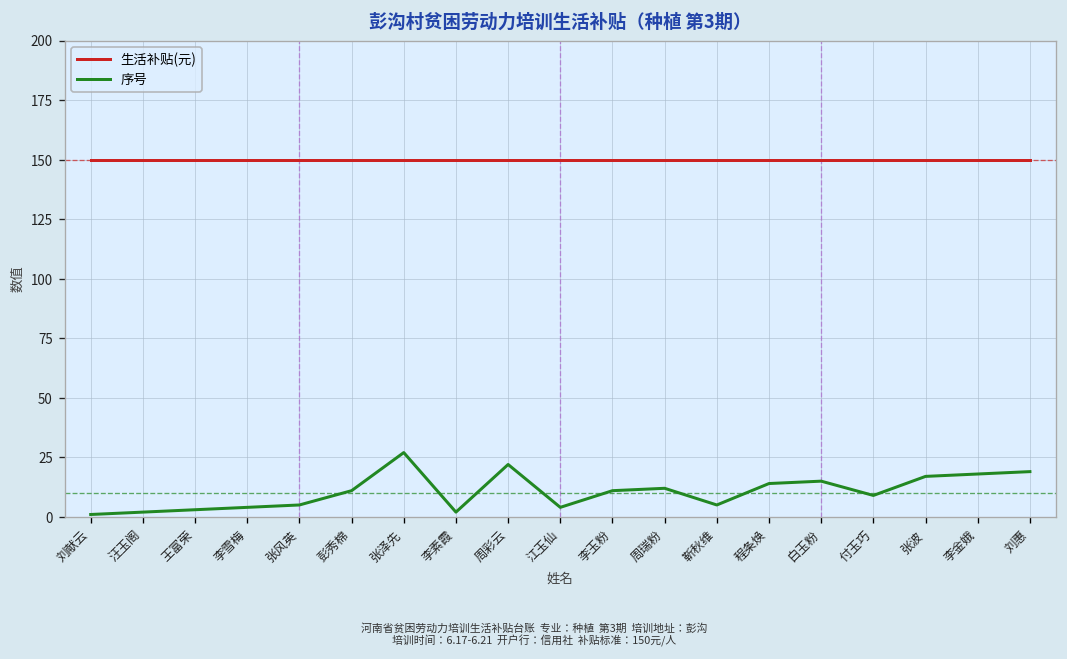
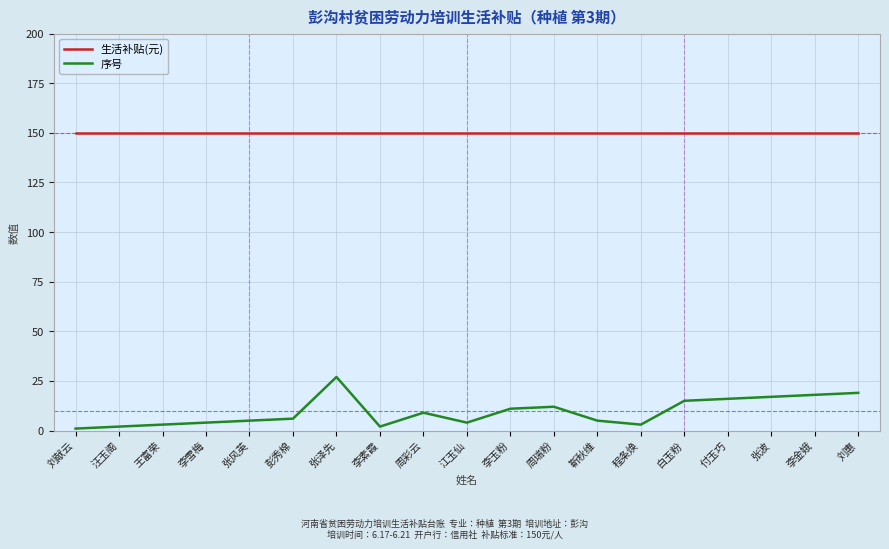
序号, 彭秀棉: 11 -> 6
序号, 周彩云: 22 -> 9
序号, 程条焕: 14 -> 3
序号, 付玉巧: 9 -> 16
